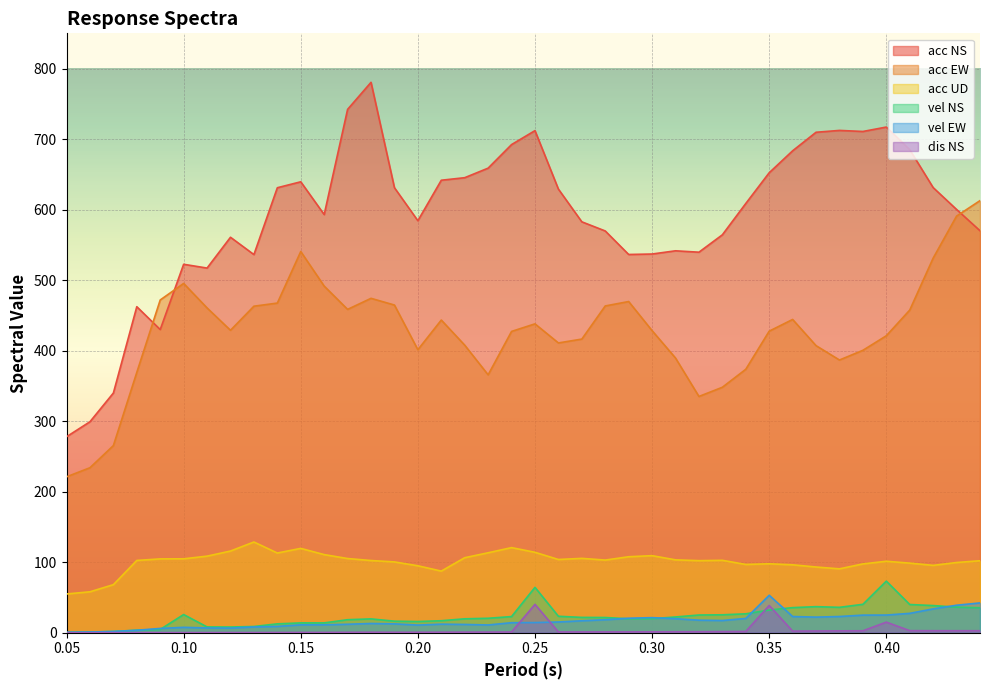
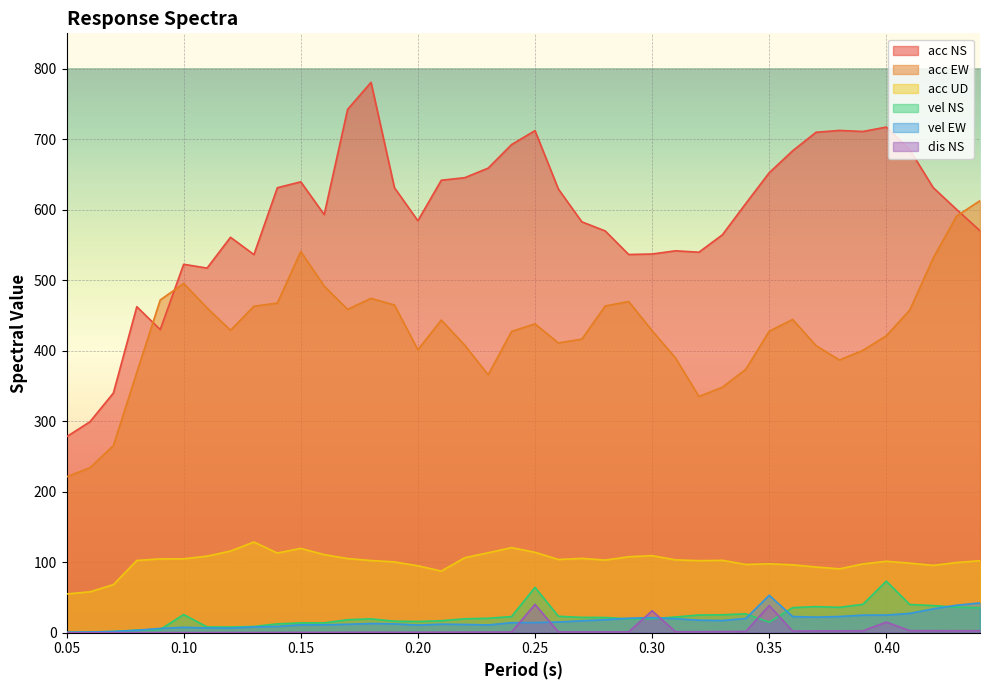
dis NS, 0.30: 0 -> 30
vel NS, 0.35: 30 -> 10
